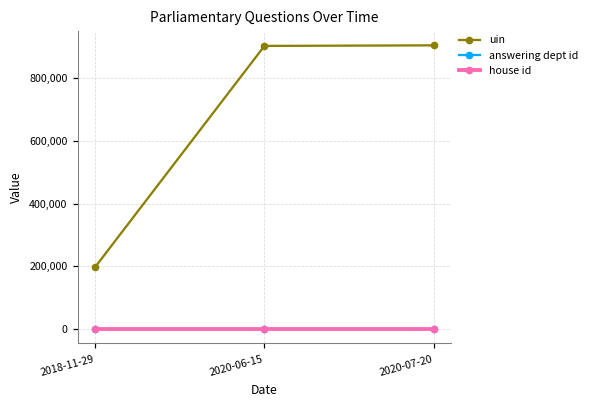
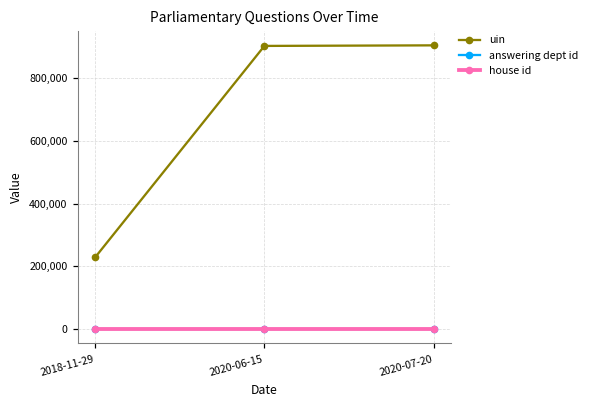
uin, 2018-11-29: 200,000 -> 230,000
